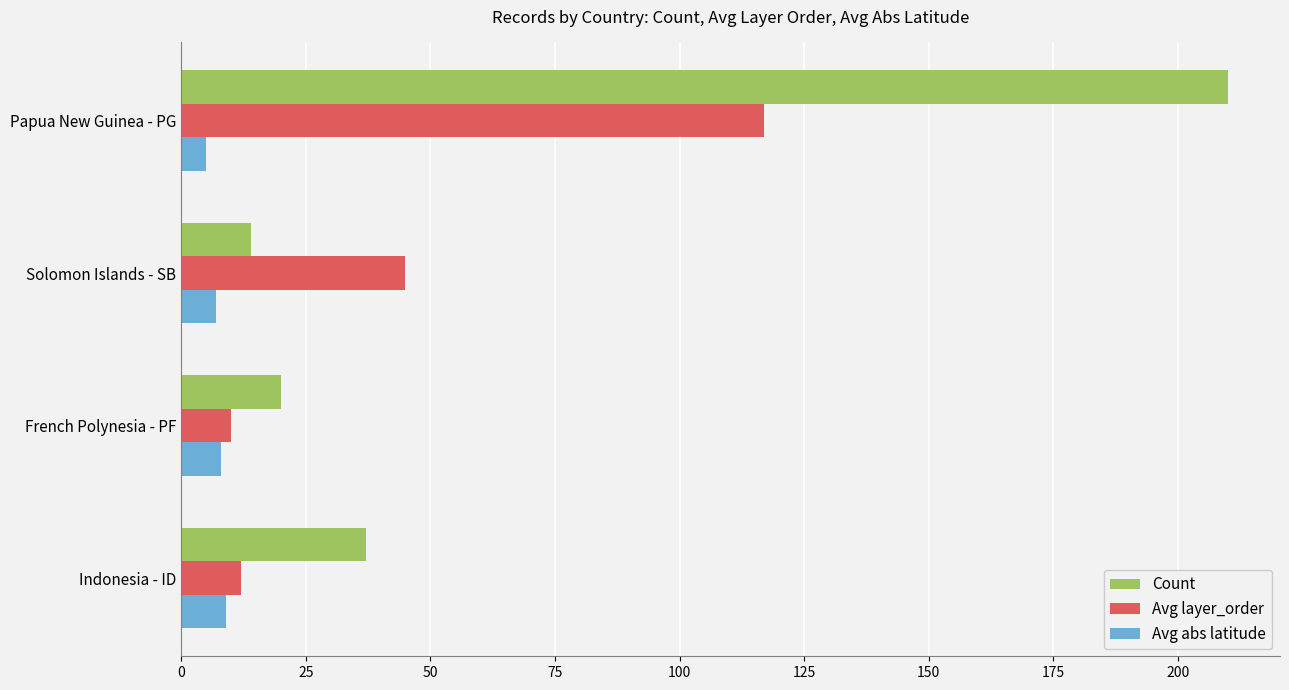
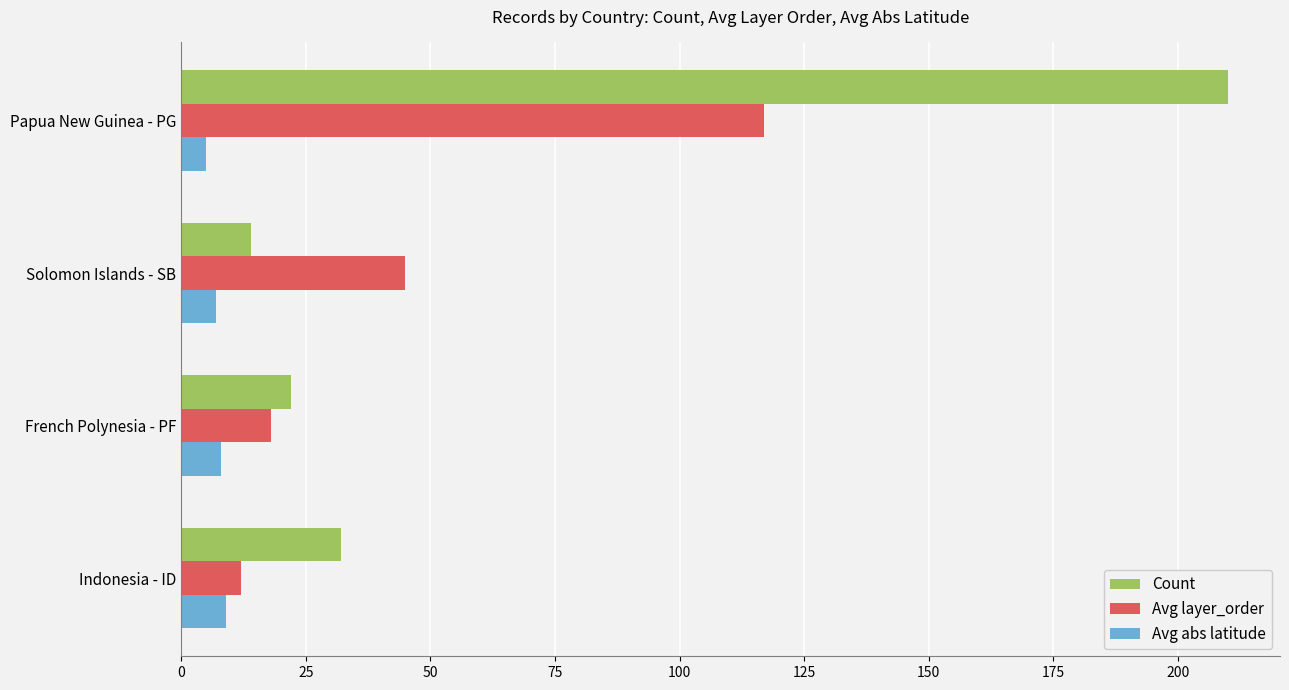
Count, French Polynesia - PF: 20 -> 22
Avg layer_order, French Polynesia - PF: 10 -> 18
Count, Indonesia - ID: 37 -> 32
